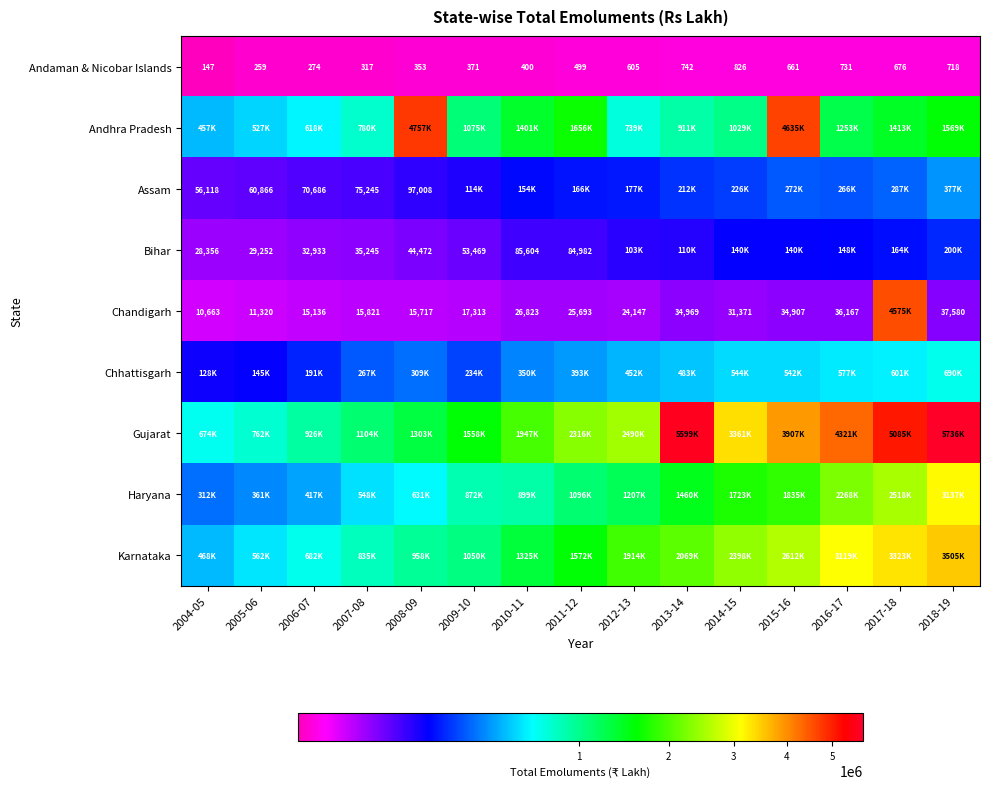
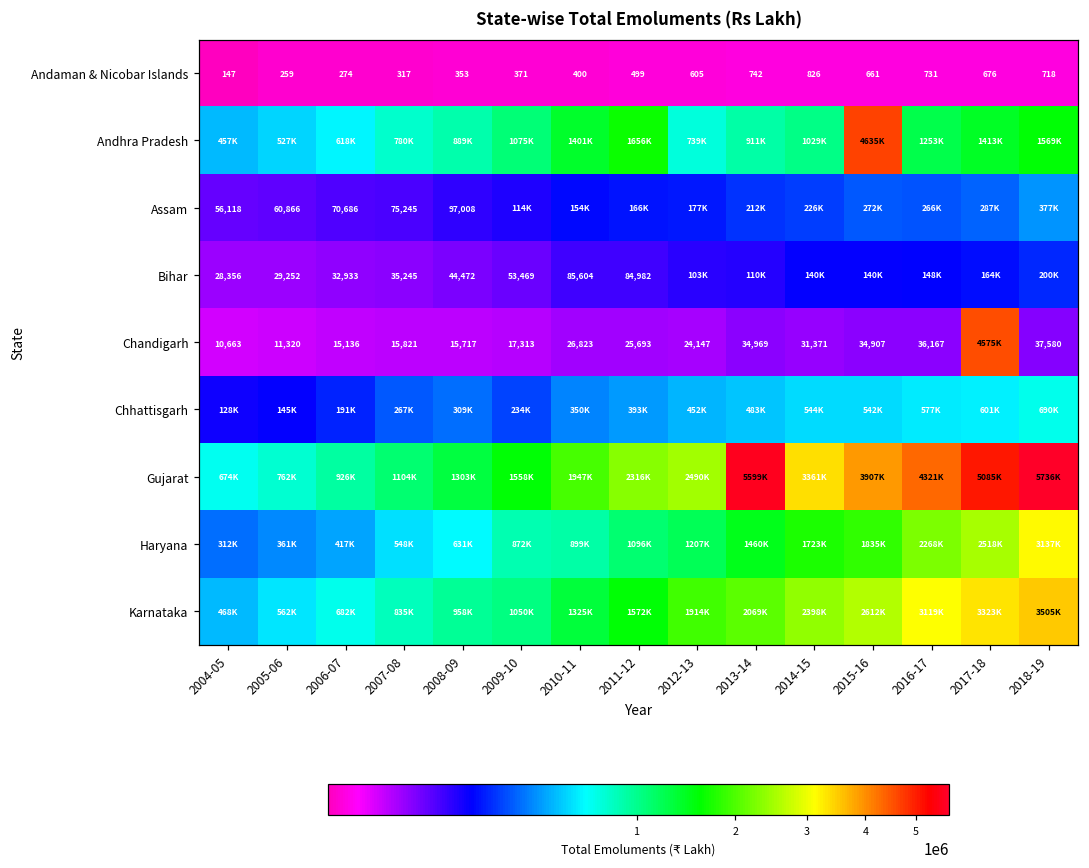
Andhra Pradesh, 2008-09: 4757K -> 889K
